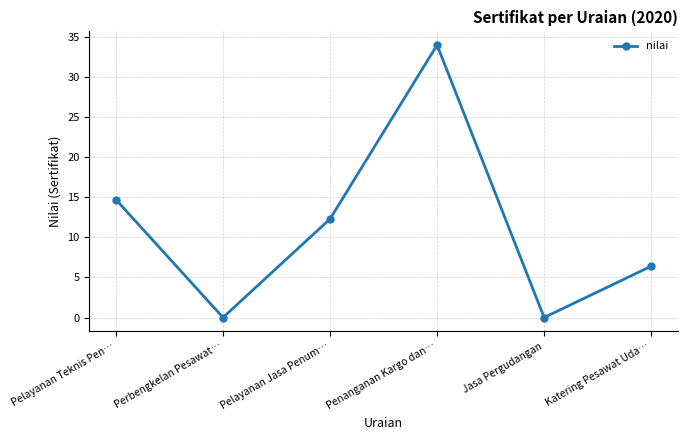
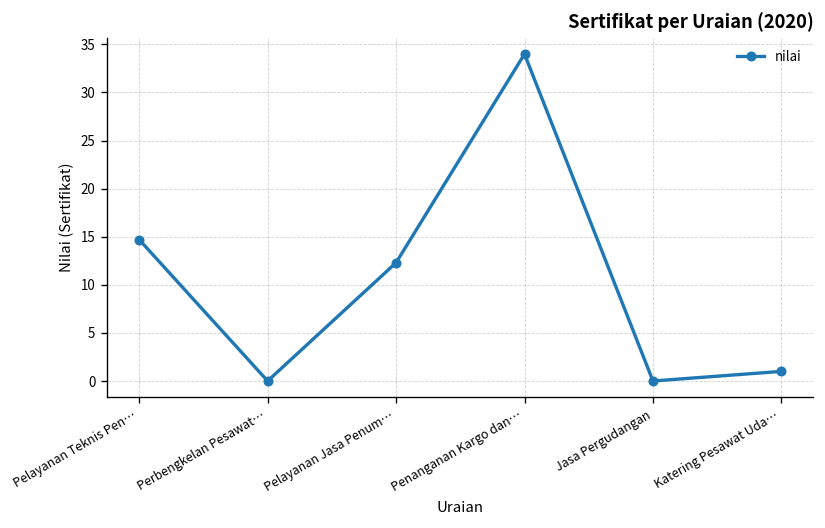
Katering Pesawat Uda…: 6 -> 1
